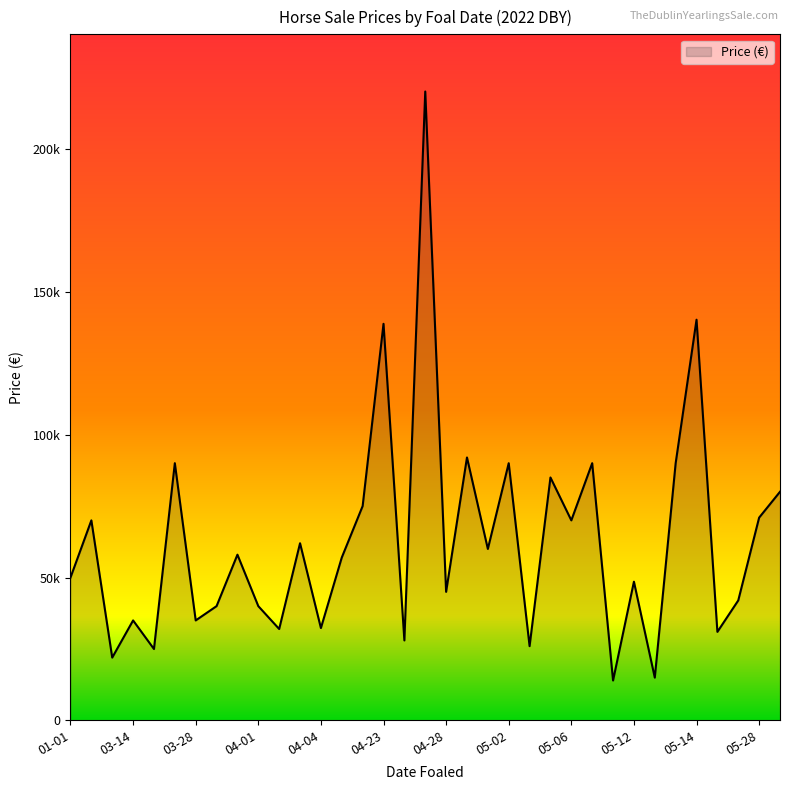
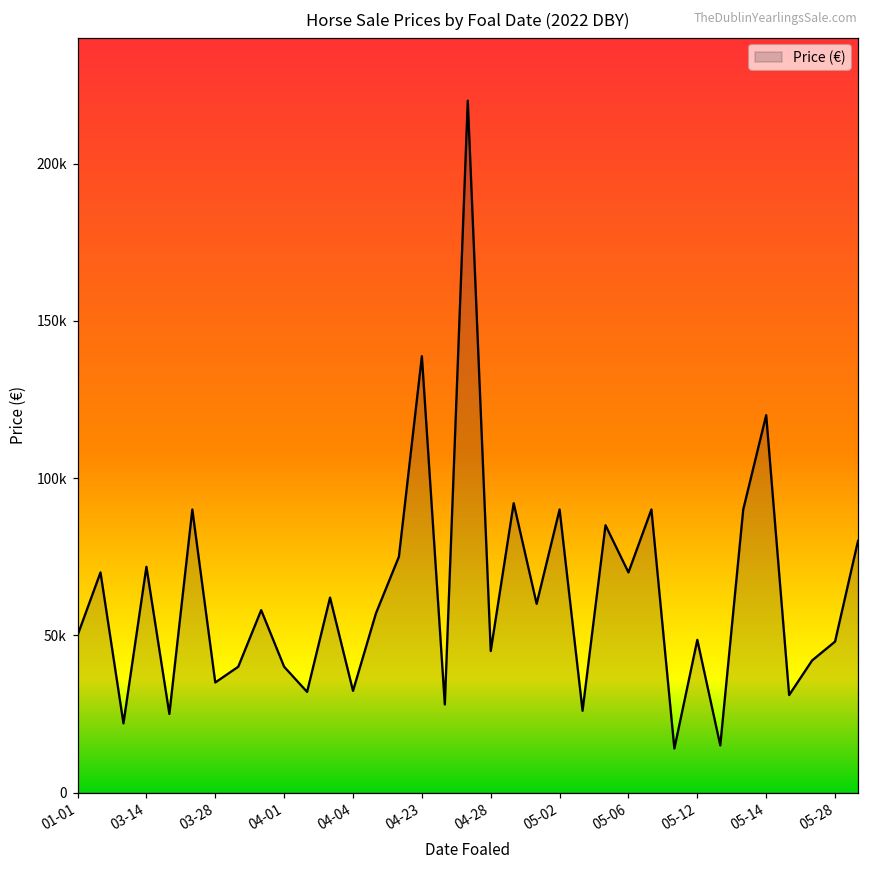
03-14: 35000 -> 72000
05-14: 140000 -> 120000
05-28: 71000 -> 48000
